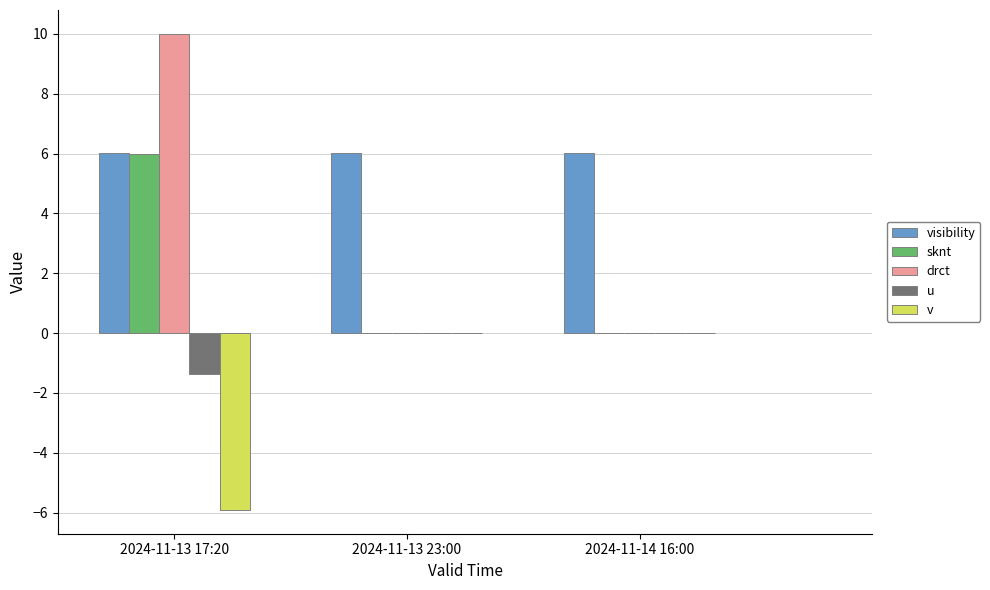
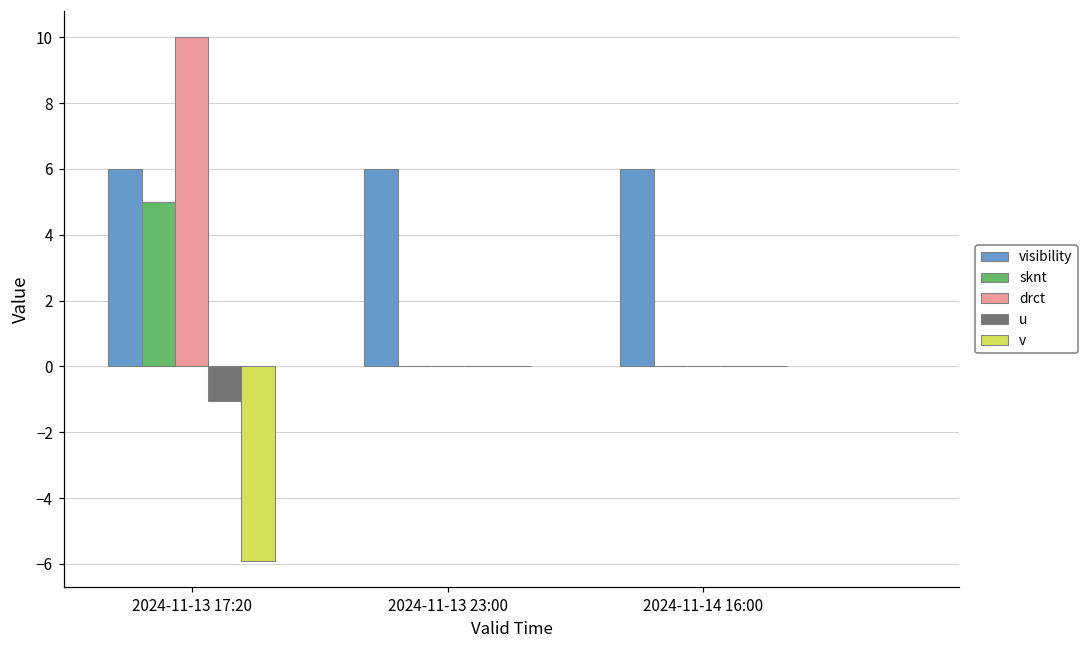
sknt, 2024-11-13 17:20: 6 -> 5
u, 2024-11-13 17:20: -1.4 -> -1.0
